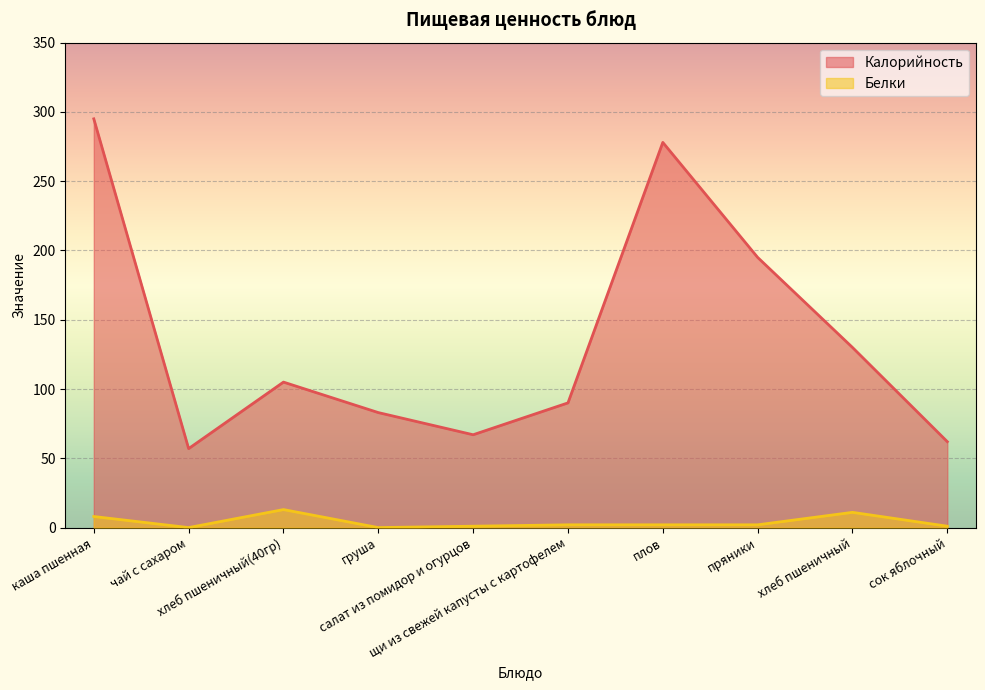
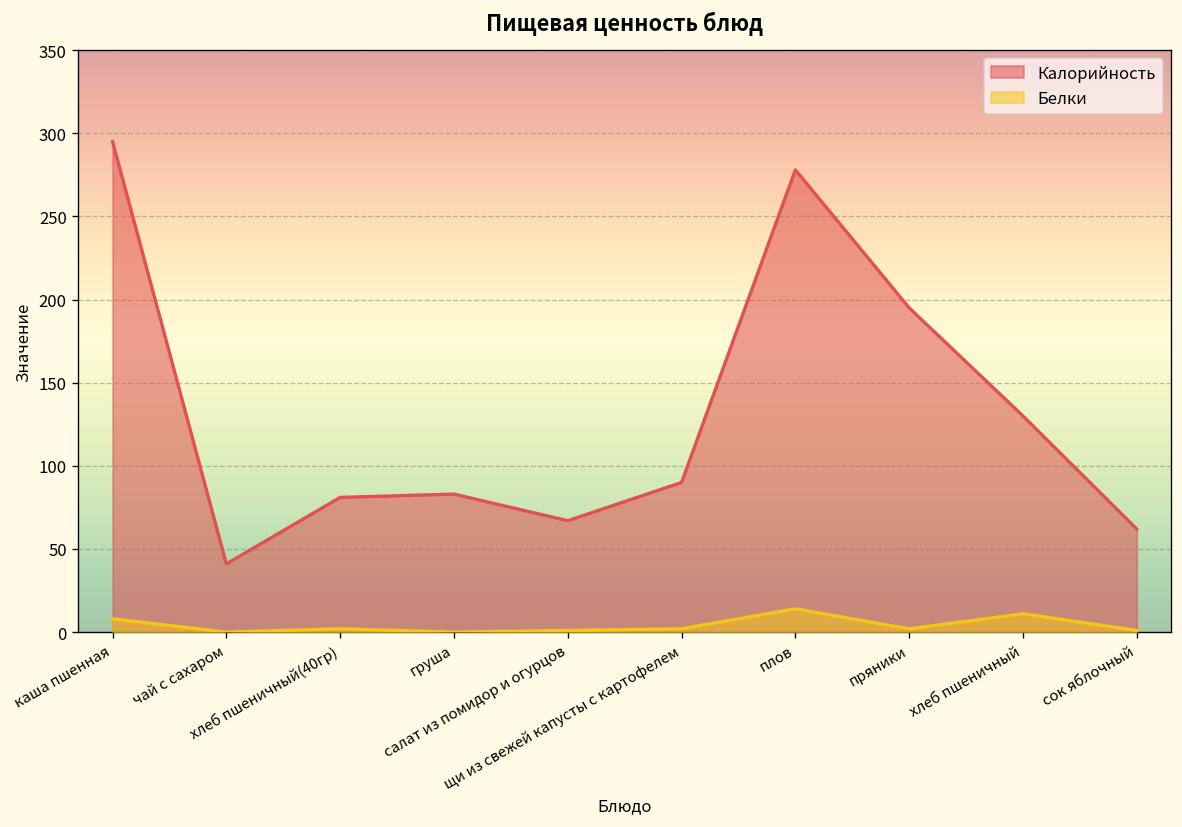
Калорийность, чай с сахаром: 57 -> 41
Калорийность, хлеб пшеничный(40гр): 105 -> 81
Белки, хлеб пшеничный(40гр): 13 -> 2
Белки, плов: 2 -> 14
